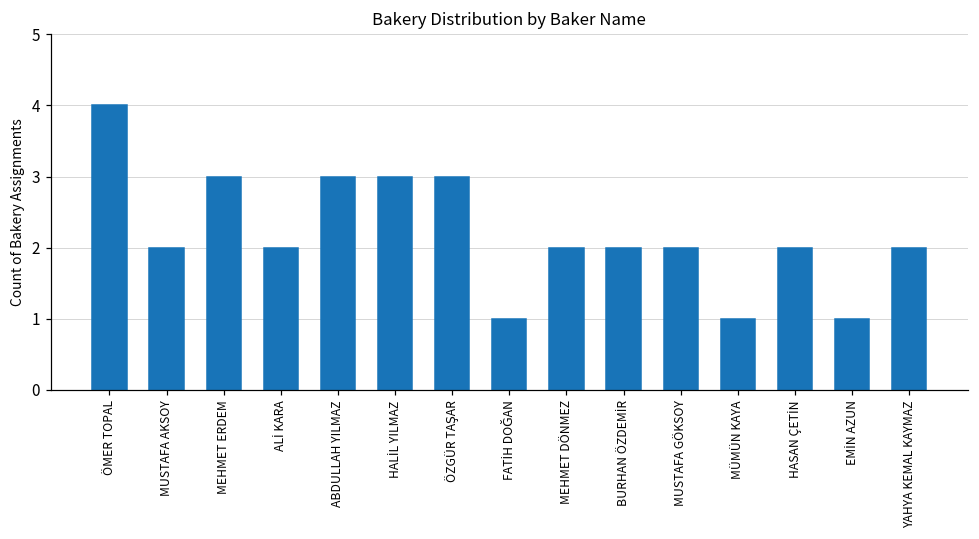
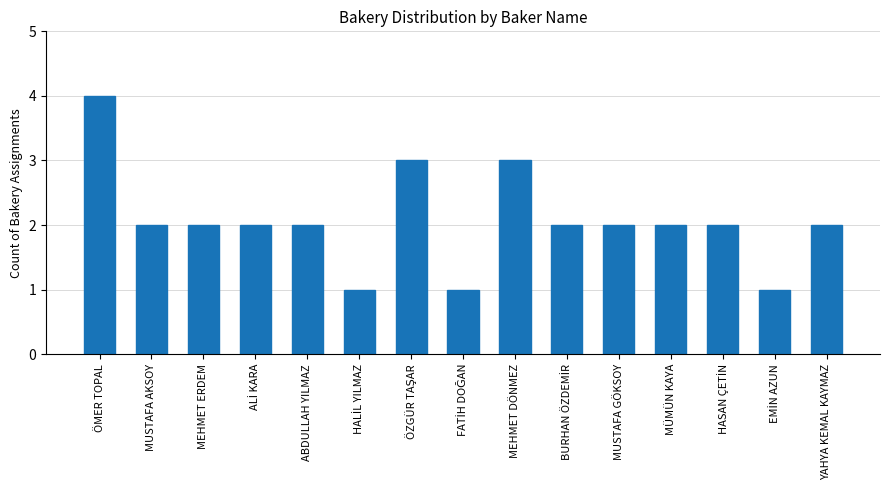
MEHMET ERDEM: 3 -> 2
ABDULLAH YILMAZ: 3 -> 2
HALİL YILMAZ: 3 -> 1
MEHMET DÖNMEZ: 2 -> 3
MÜMÜN KAYA: 1 -> 2
